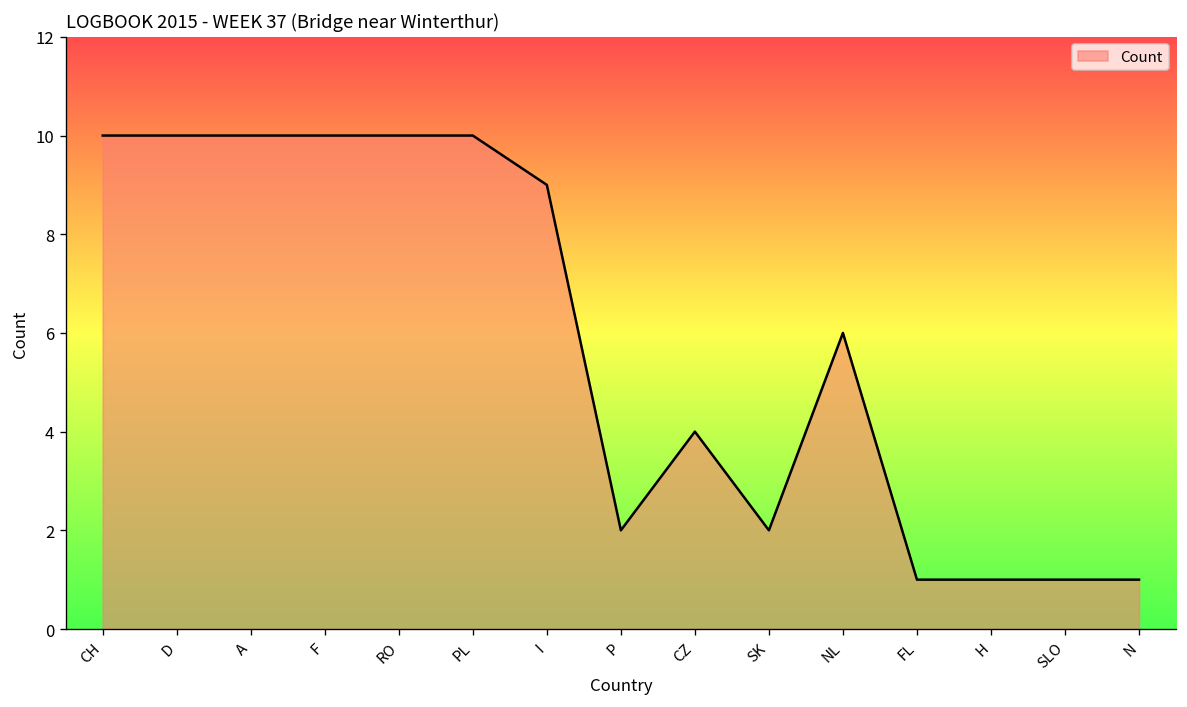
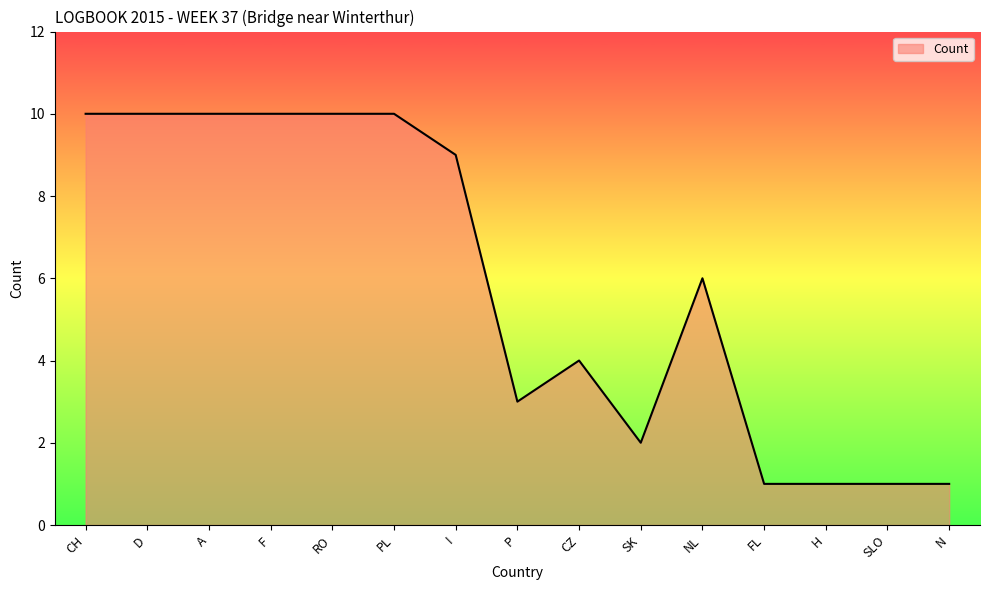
P: 2 -> 3
